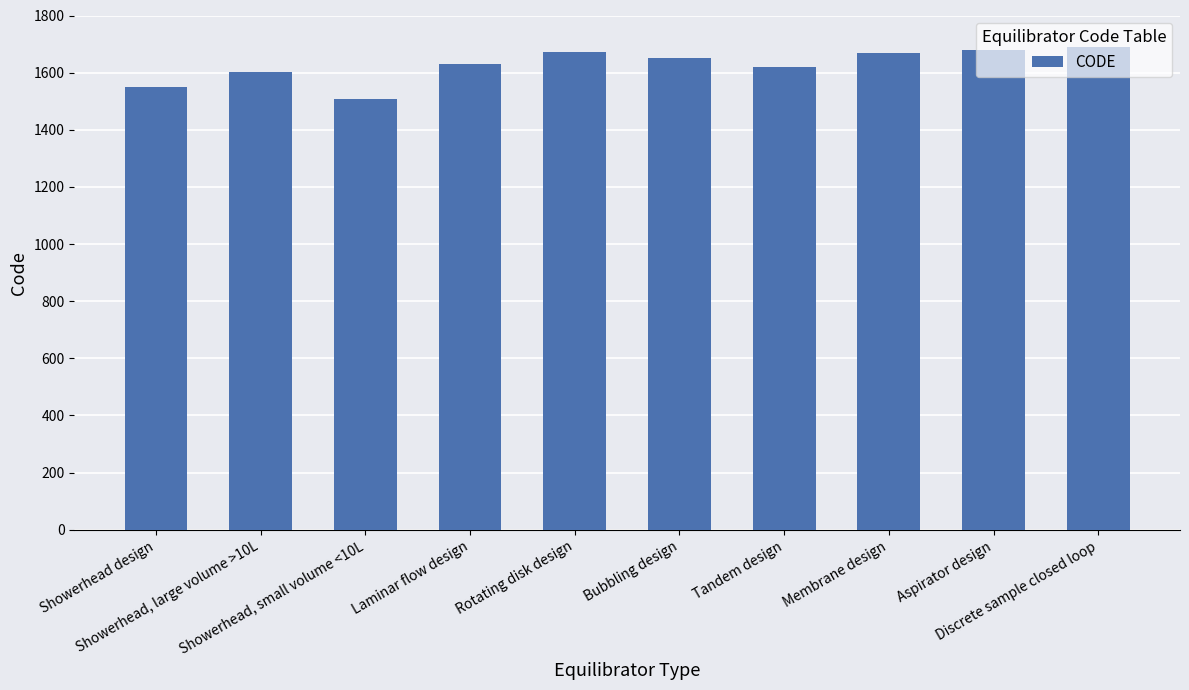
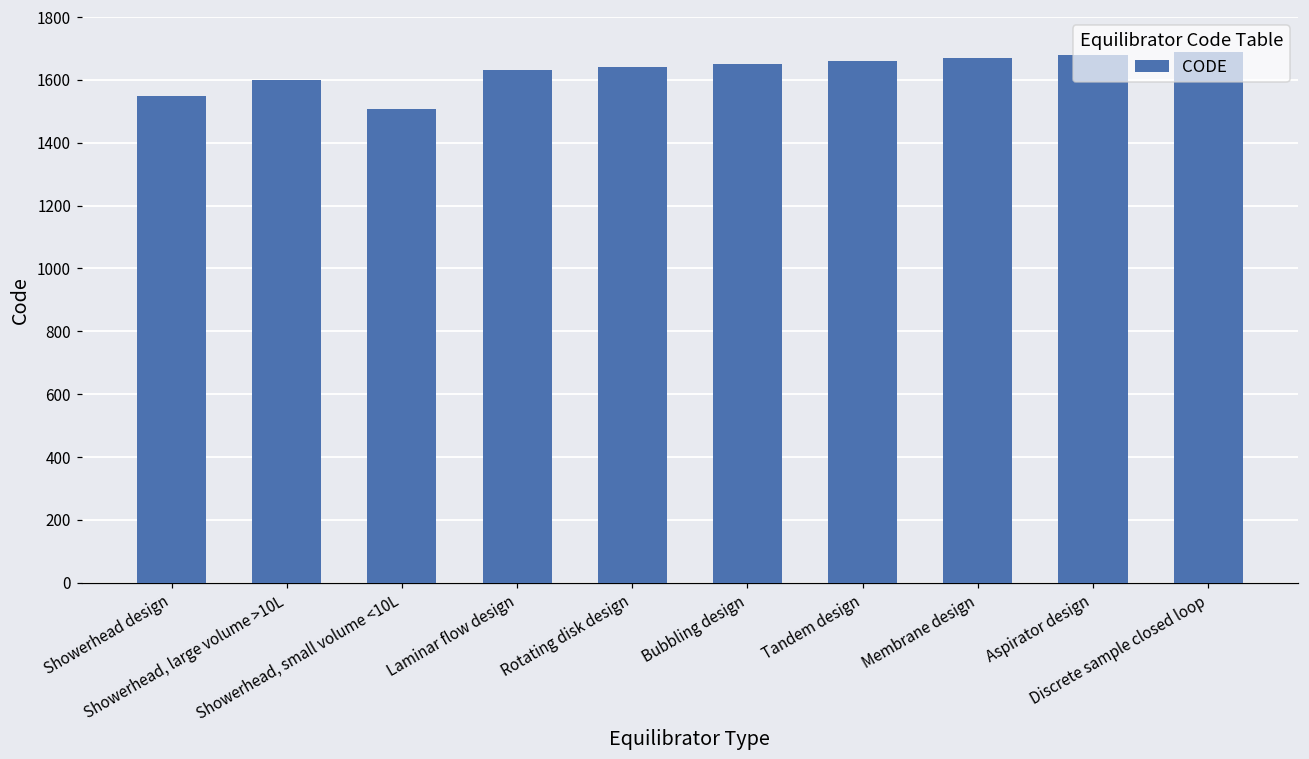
Rotating disk design: 1670 -> 1640
Tandem design: 1620 -> 1660
